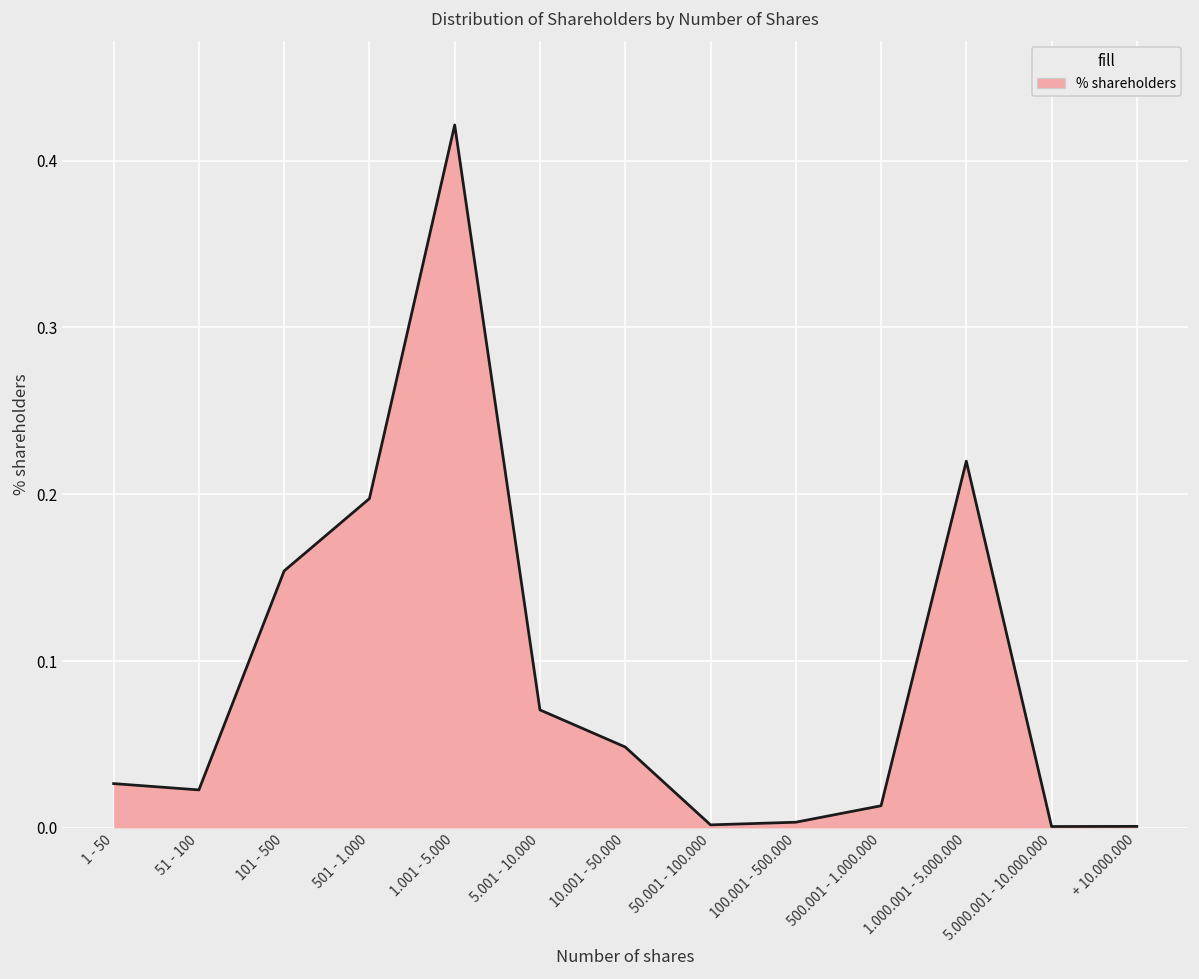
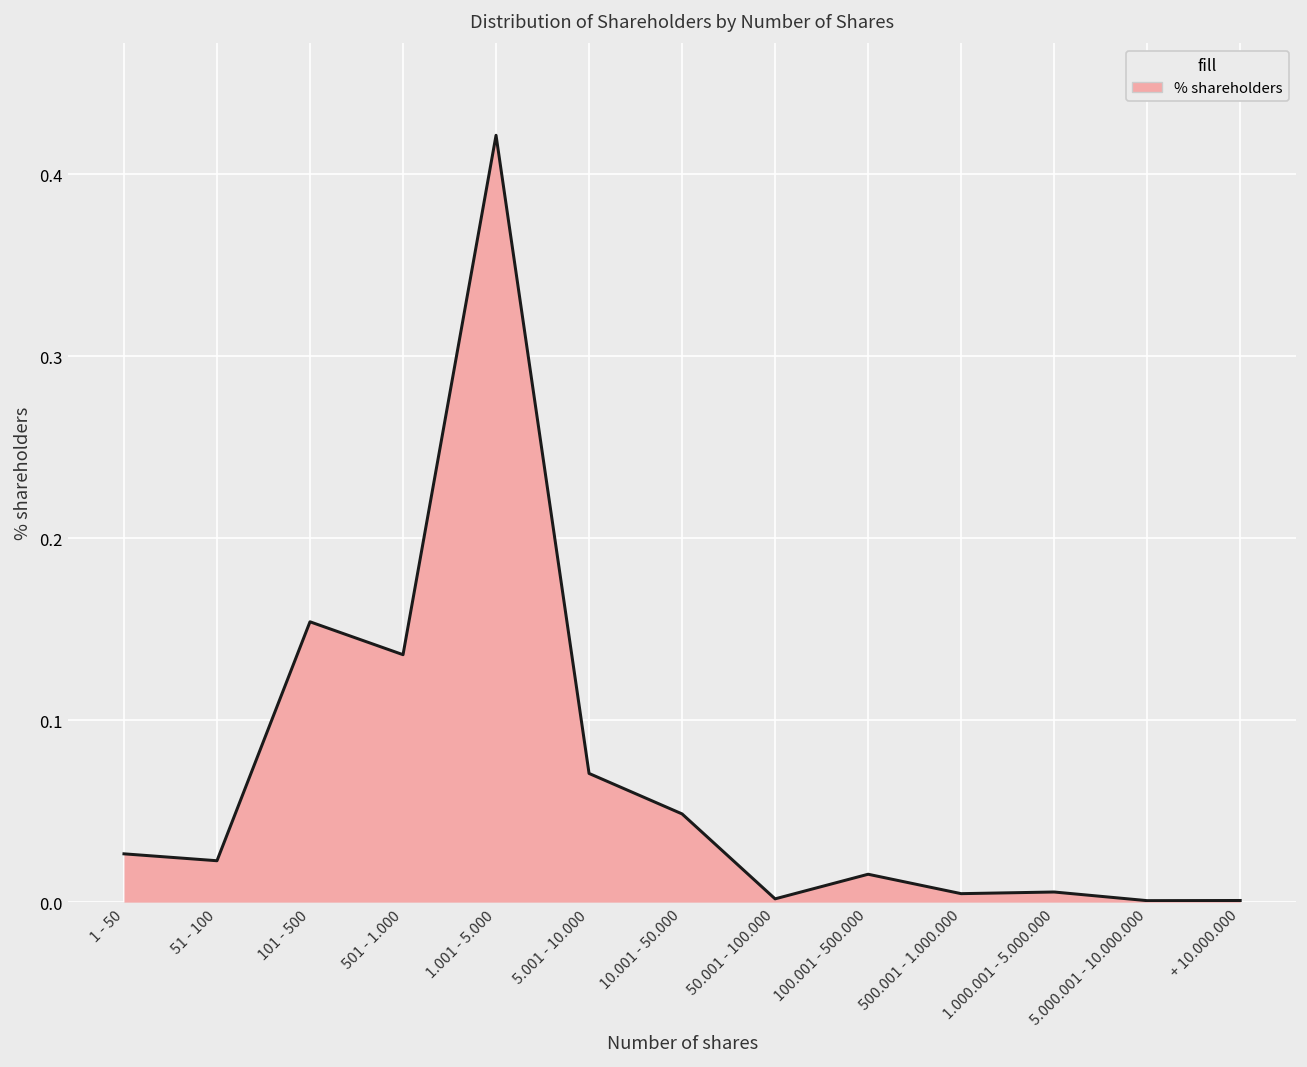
501 - 1.000: 0.197 -> 0.136
100.001 - 500.000: 0.003 -> 0.015
500.001 - 1.000.000: 0.013 -> 0.005
1.000.001 - 5.000.000: 0.220 -> 0.006
